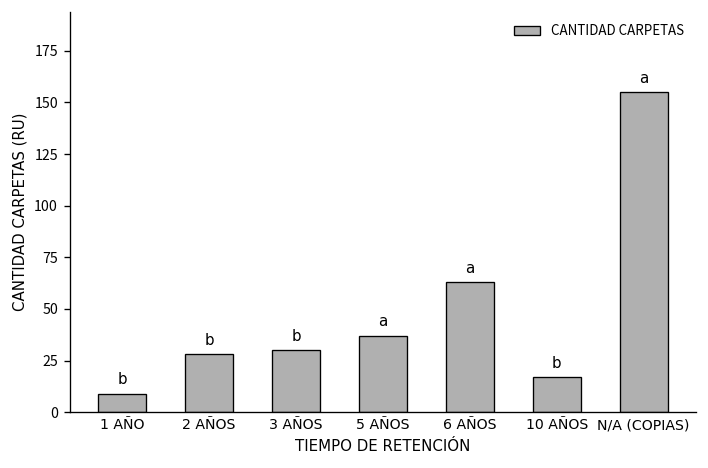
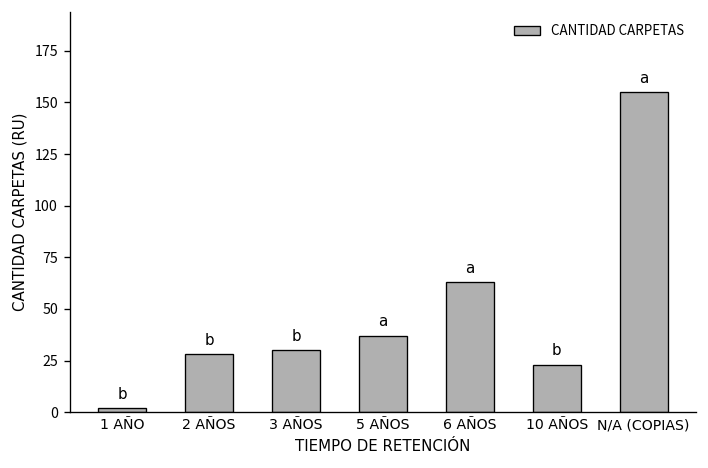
1 AÑO: 9 -> 2
10 AÑOS: 17 -> 23
